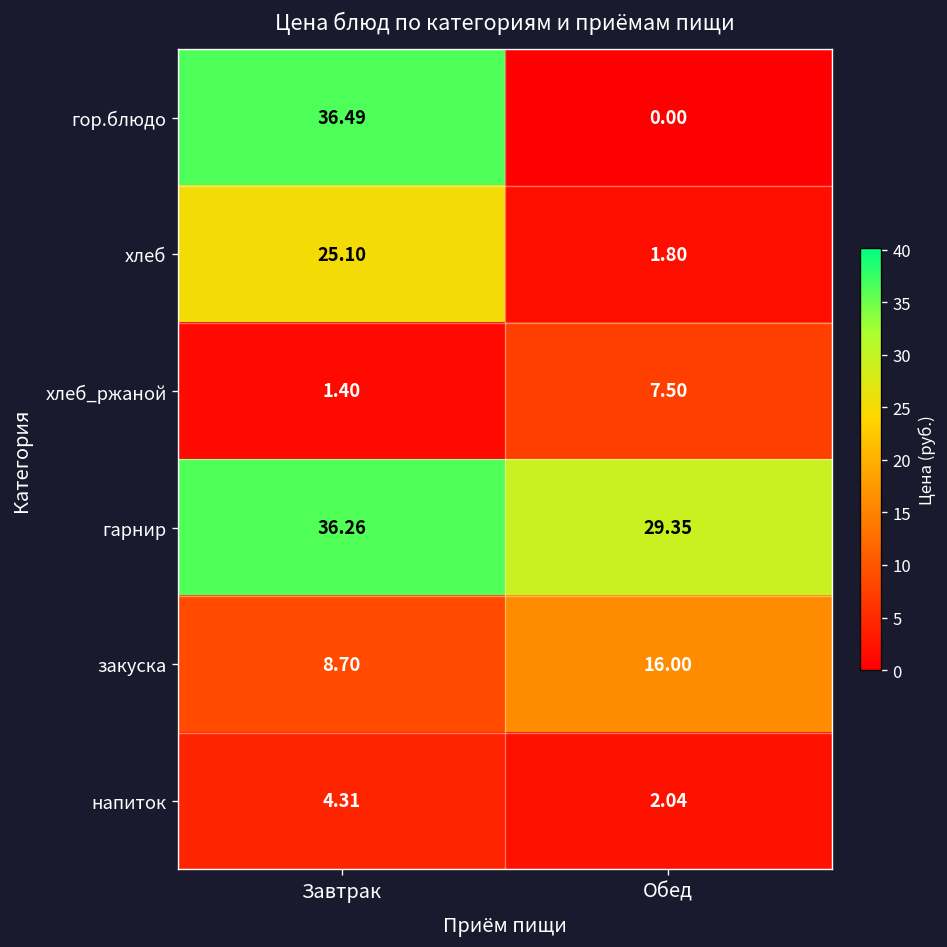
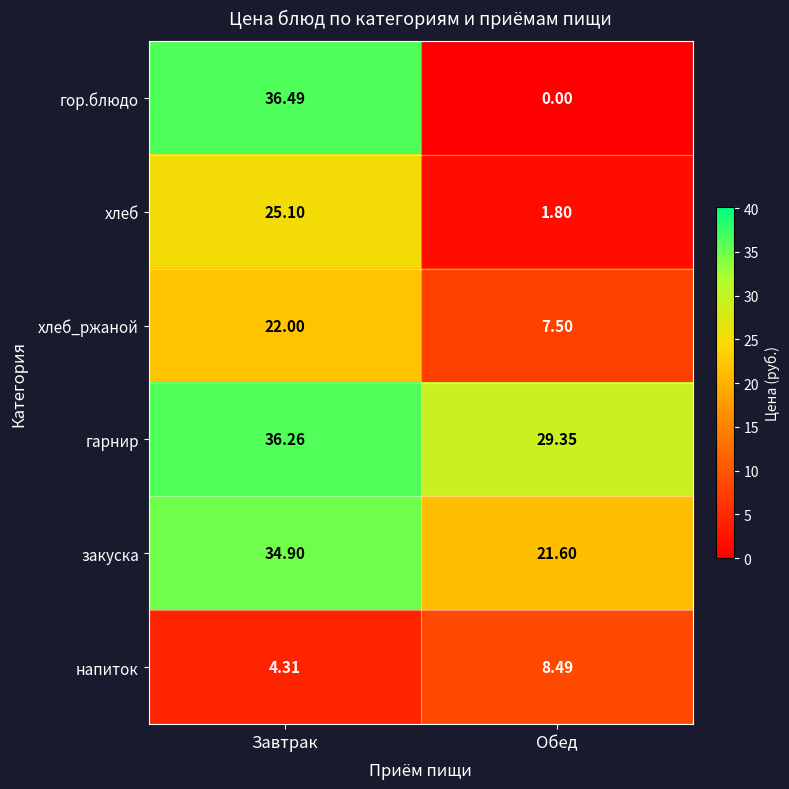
хлеб_ржаной, Завтрак: 1.40 -> 22.00
закуска, Завтрак: 8.70 -> 34.90
закуска, Обед: 16.00 -> 21.60
напиток, Обед: 2.04 -> 8.49
